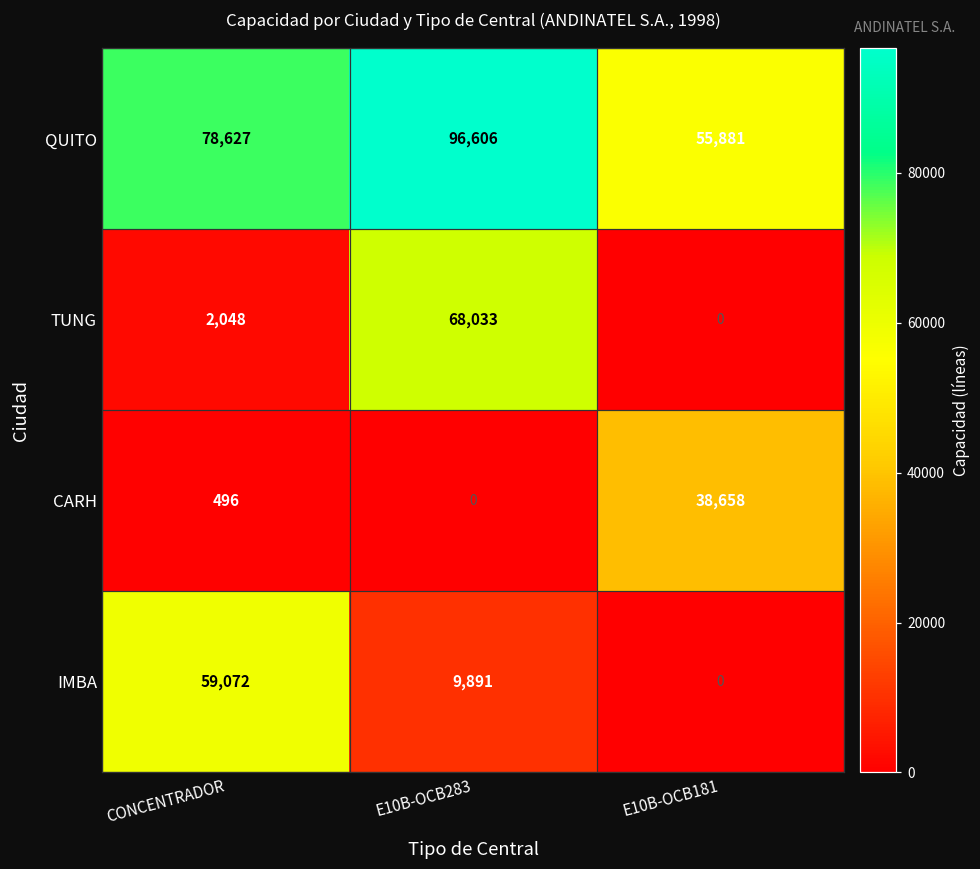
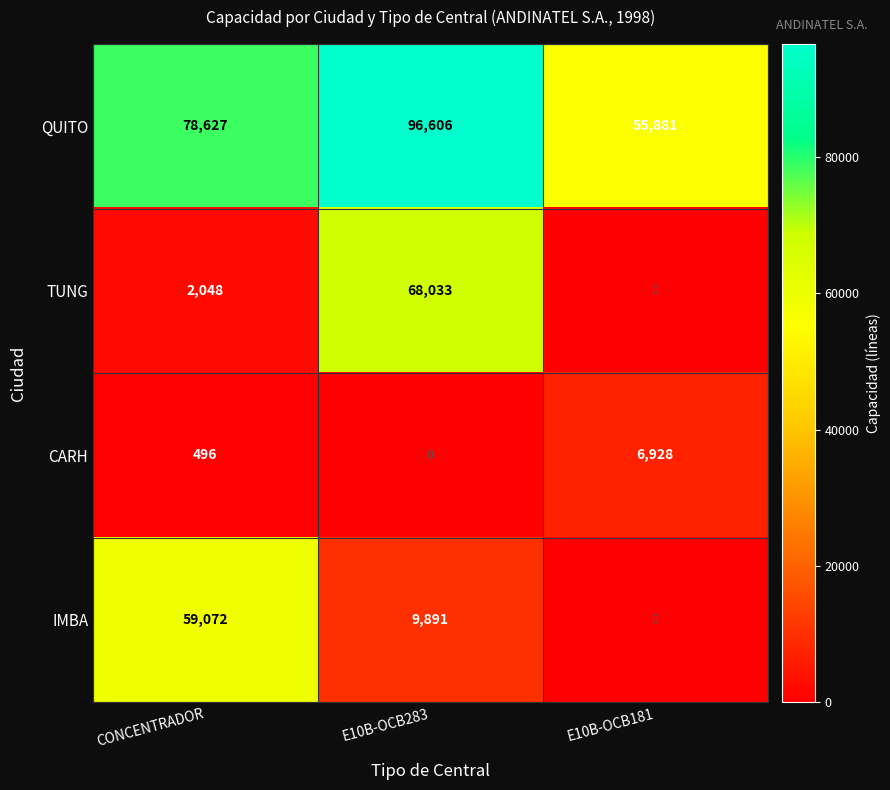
CARH, E10B-OCB181: 38,658 -> 6,928
